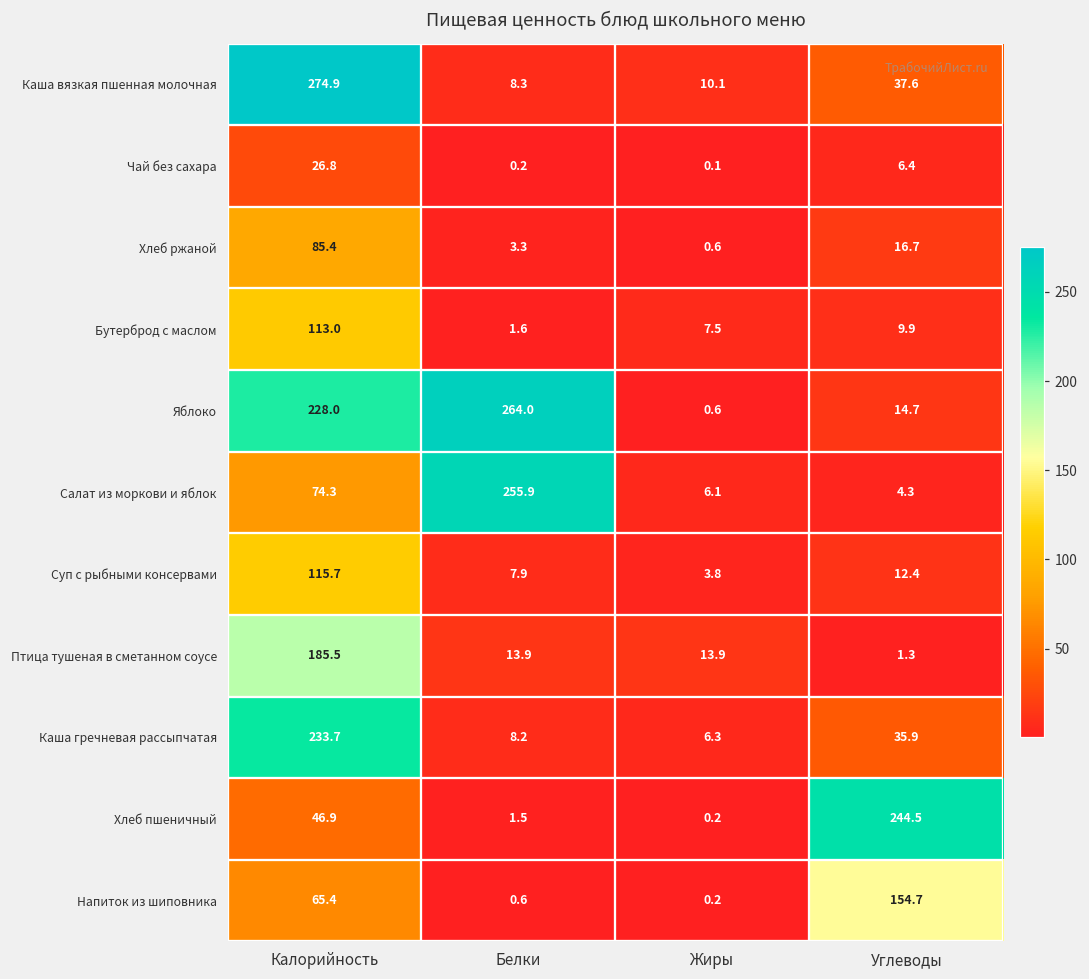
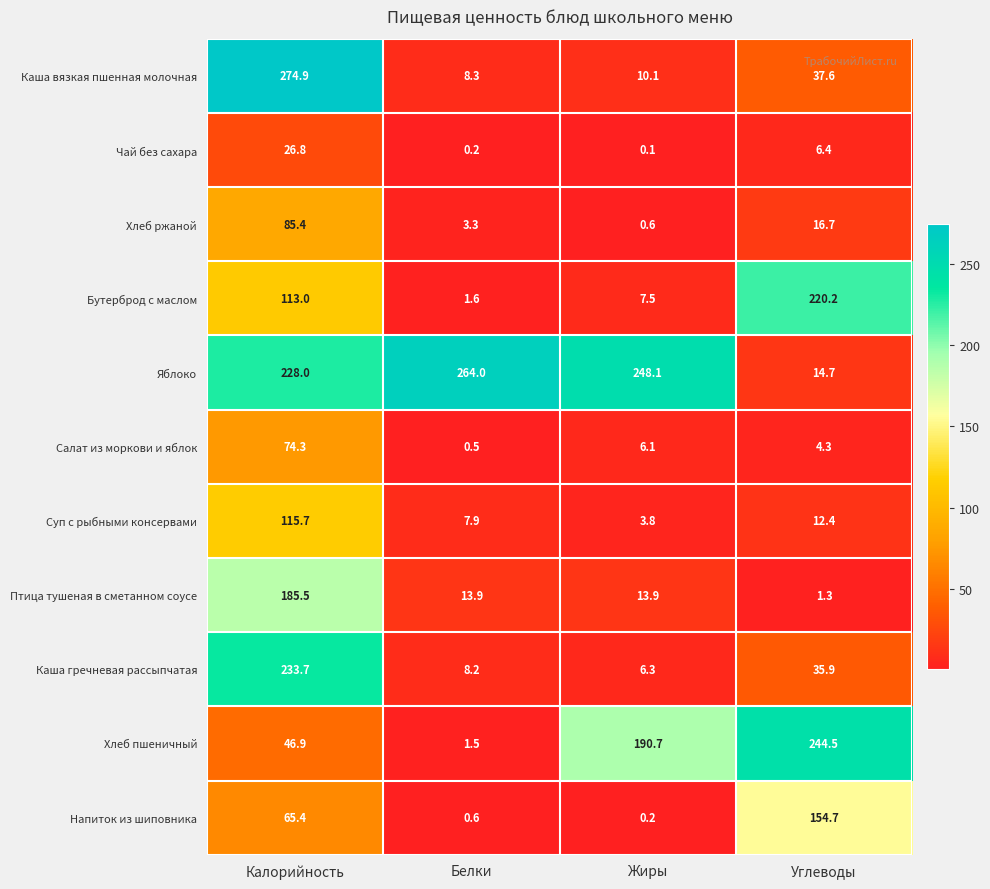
Бутерброд с маслом, Углеводы: 9.9 -> 220.2
Яблоко, Жиры: 0.6 -> 248.1
Салат из моркови и яблок, Белки: 255.9 -> 0.5
Хлеб пшеничный, Жиры: 0.2 -> 190.7
